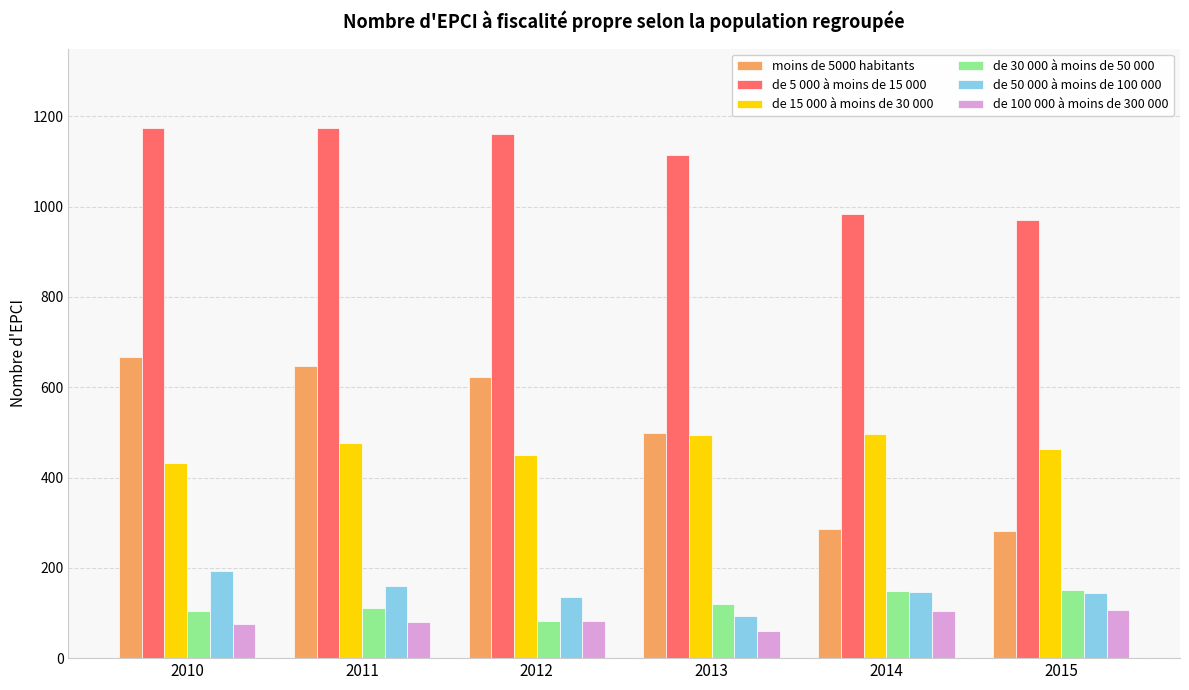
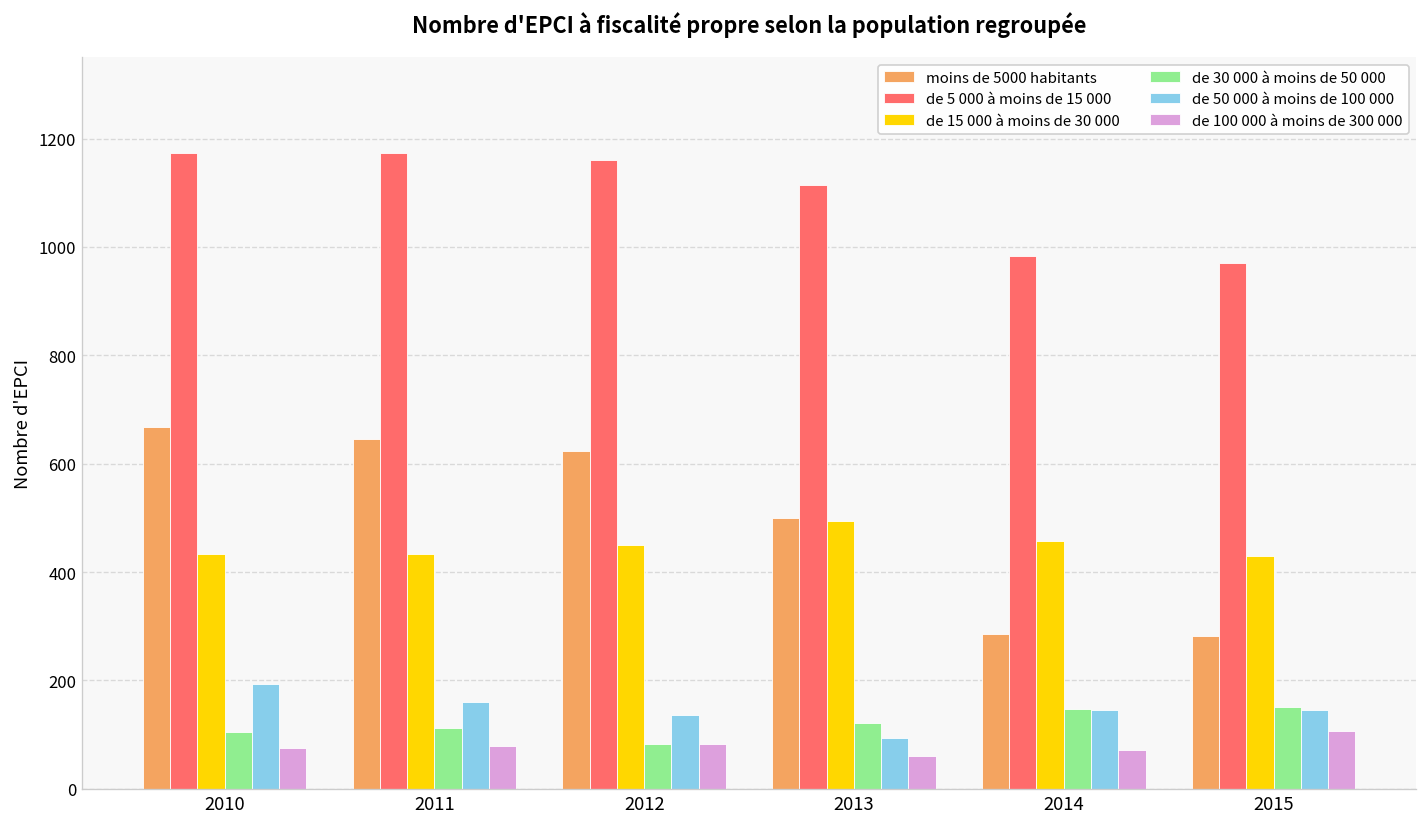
de 15 000 à moins de 30 000, 2011: 480 -> 430
de 15 000 à moins de 30 000, 2014: 500 -> 460
de 100 000 à moins de 300 000, 2014: 110 -> 70
de 15 000 à moins de 30 000, 2015: 460 -> 430
